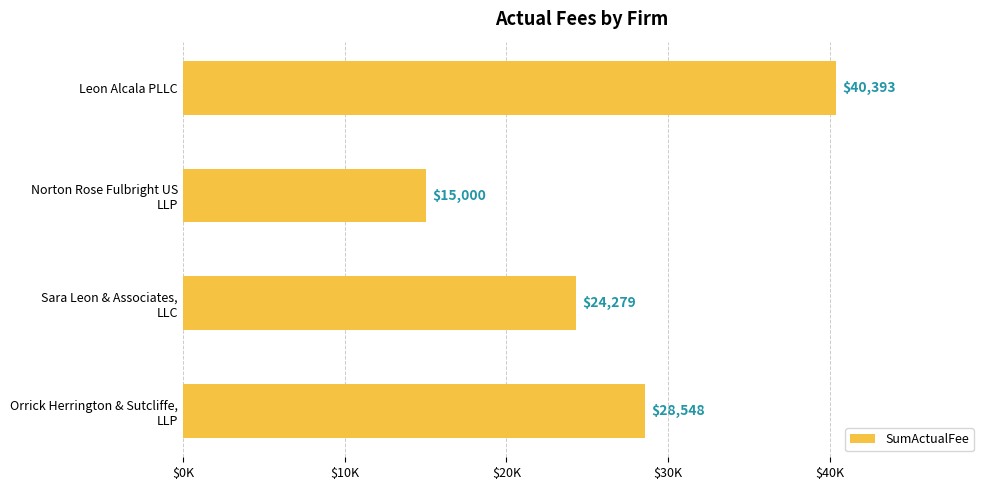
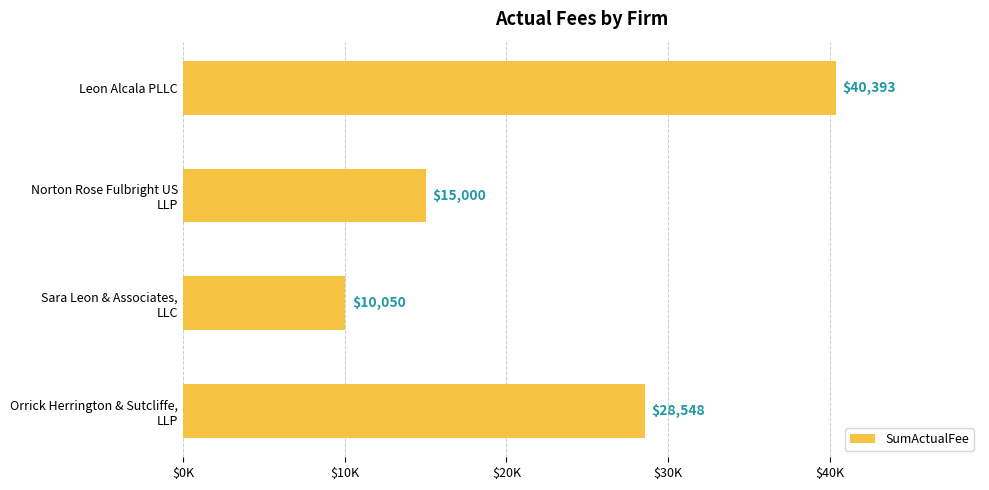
Sara Leon & Associates, LLC: $24,279 -> $10,050
